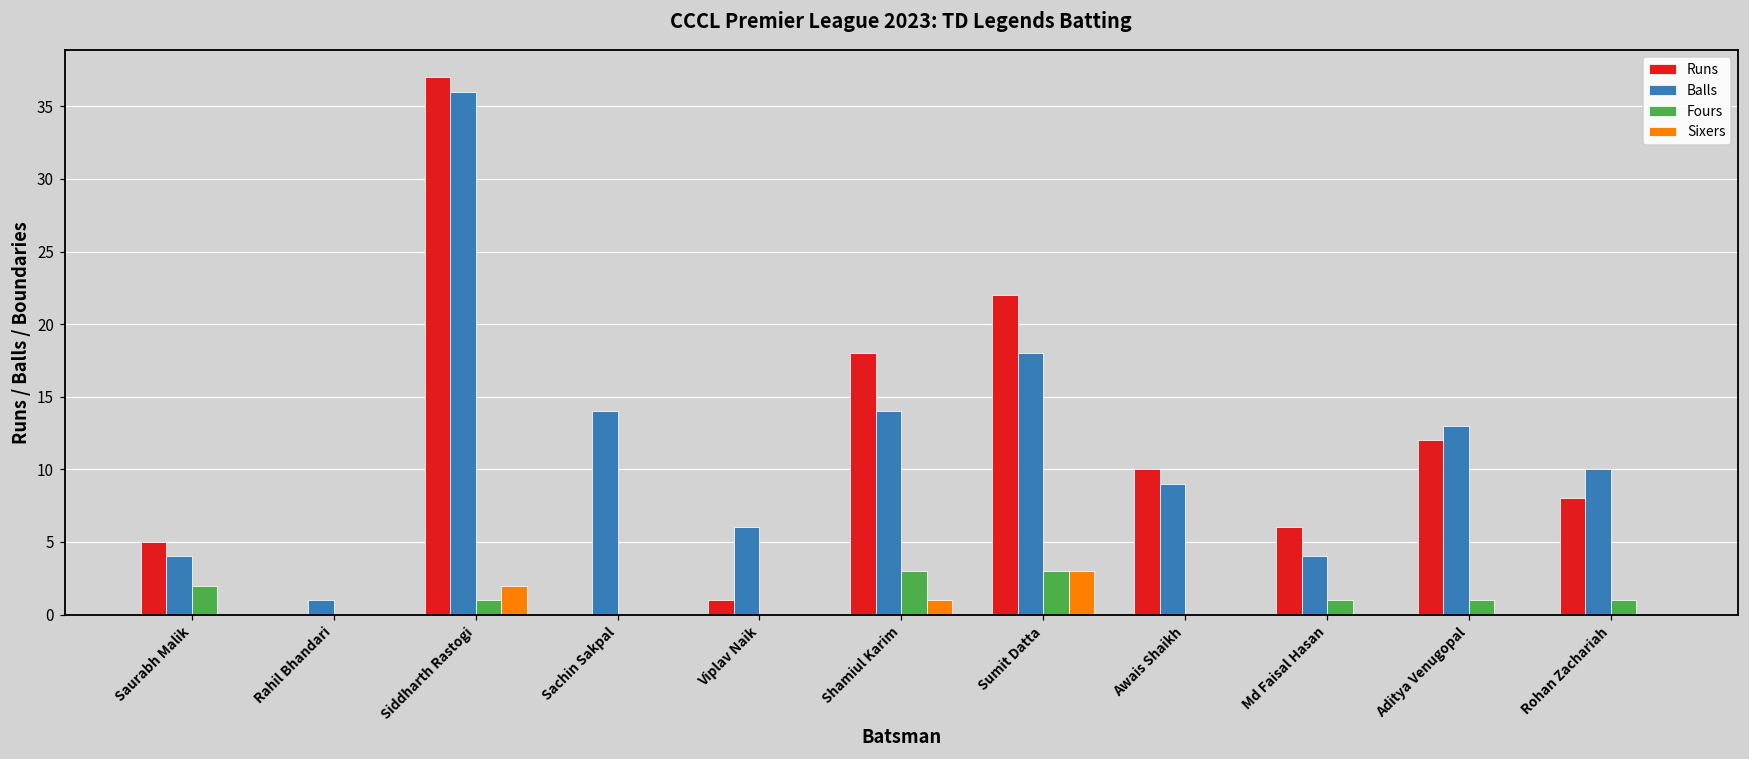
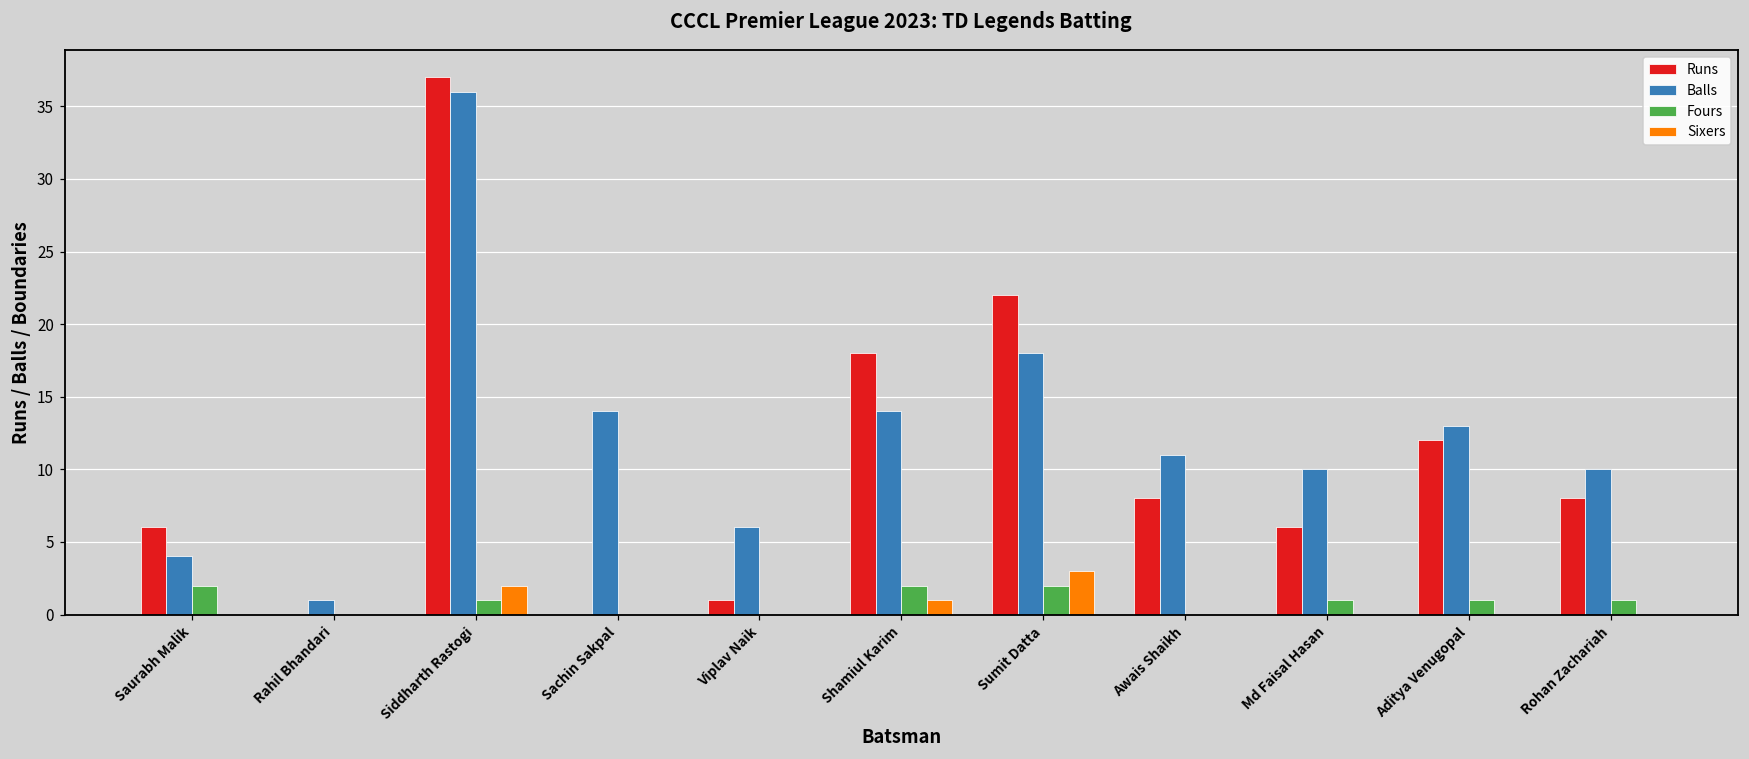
Runs, Saurabh Malik: 5 -> 6
Fours, Shamiul Karim: 3 -> 2
Fours, Sumit Datta: 3 -> 2
Runs, Awais Shaikh: 10 -> 8
Balls, Awais Shaikh: 9 -> 11
Balls, Md Faisal Hasan: 4 -> 10
